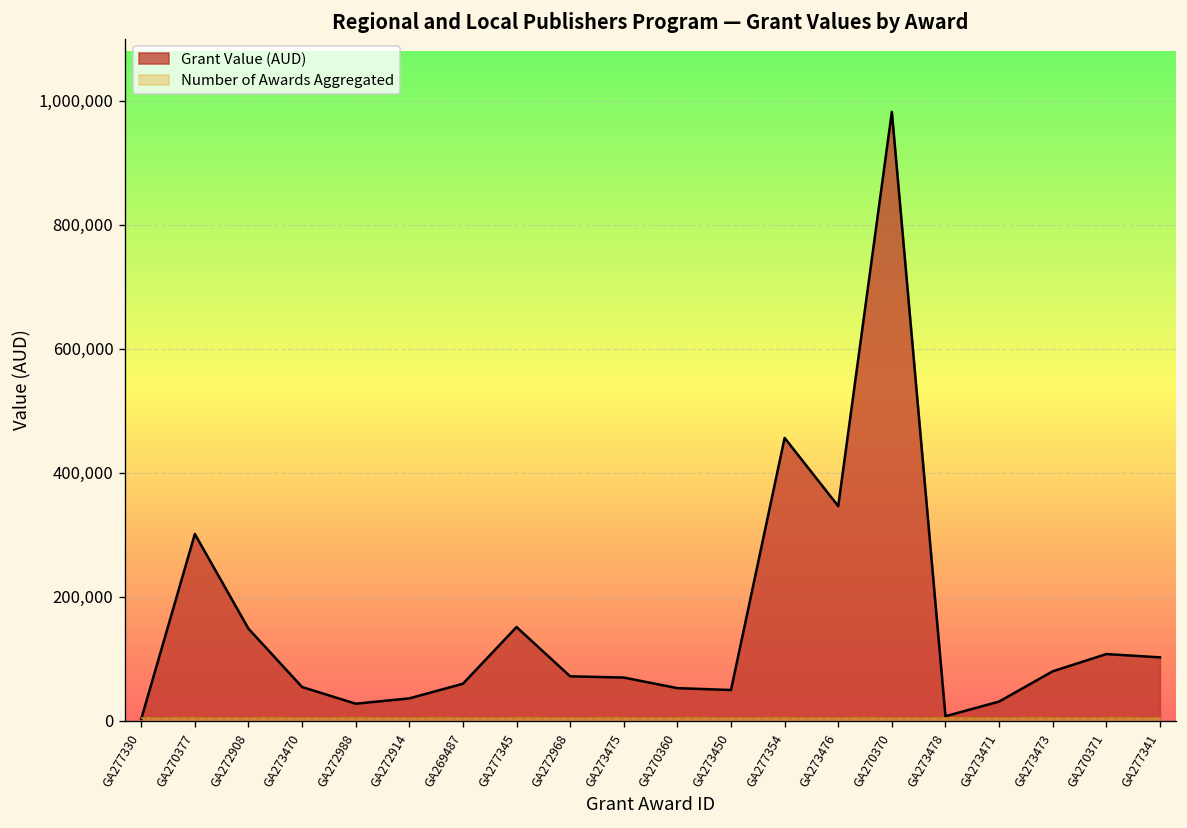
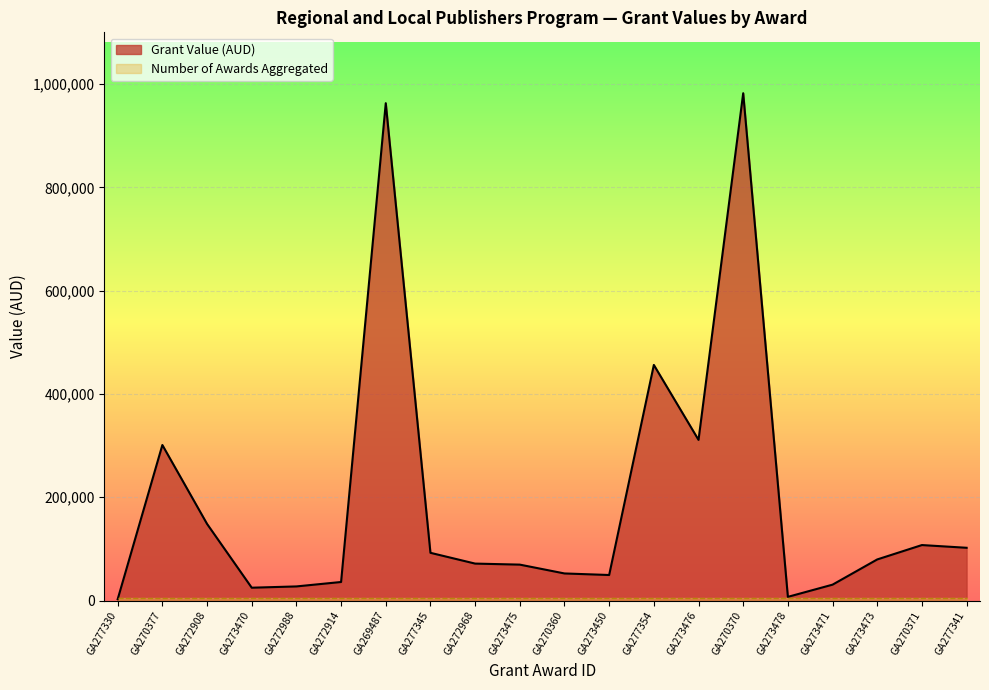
Grant Value (AUD), GA273470: 50,000 -> 20,000
Grant Value (AUD), GA269487: 60,000 -> 960,000
Grant Value (AUD), GA277345: 150,000 -> 90,000
Grant Value (AUD), GA273476: 350,000 -> 310,000
